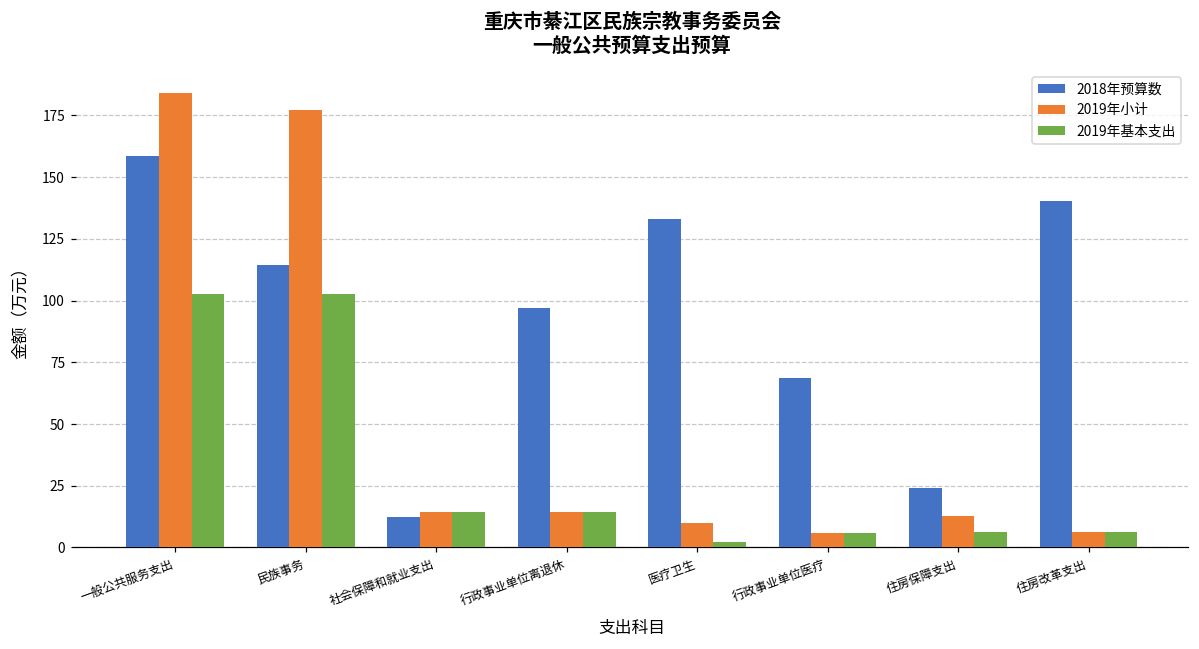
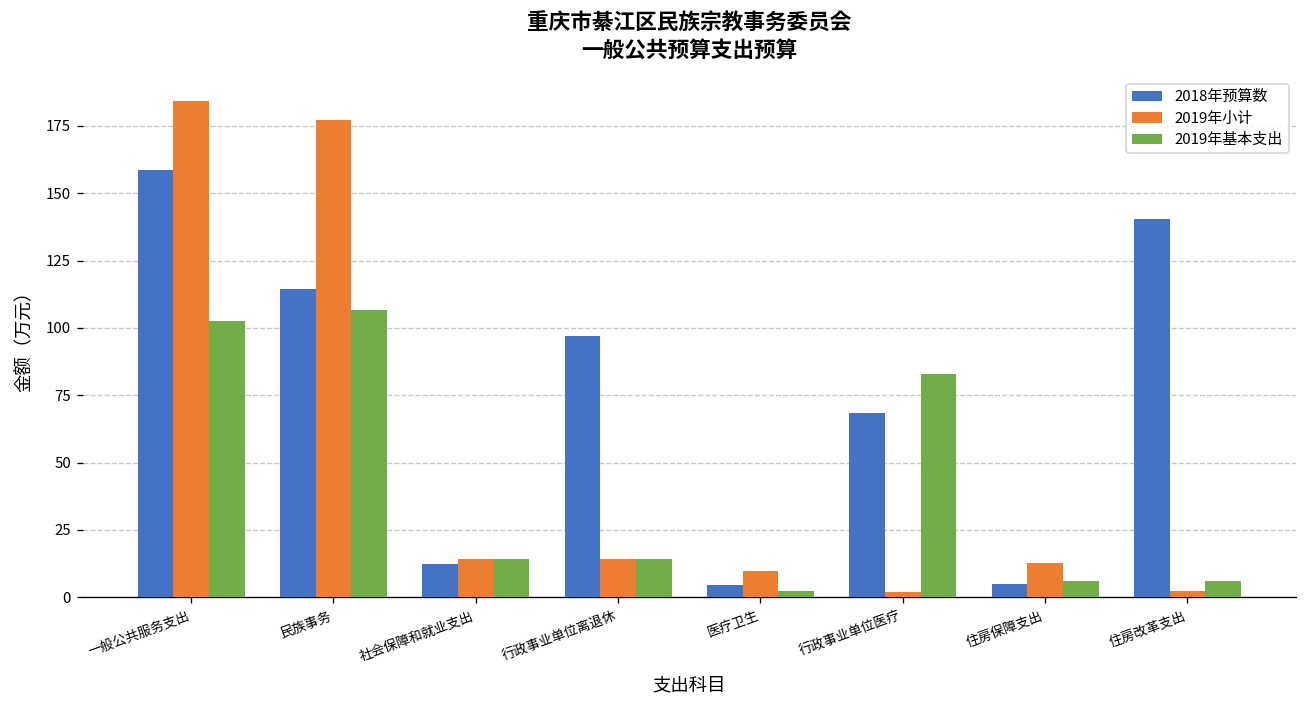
2019年基本支出, 民族事务: 103 -> 107
2018年预算数, 医疗卫生: 133 -> 5
2019年小计, 行政事业单位医疗: 6 -> 2
2019年基本支出, 行政事业单位医疗: 6 -> 83
2018年预算数, 住房保障支出: 24 -> 5
2019年小计, 住房改革支出: 6 -> 2
